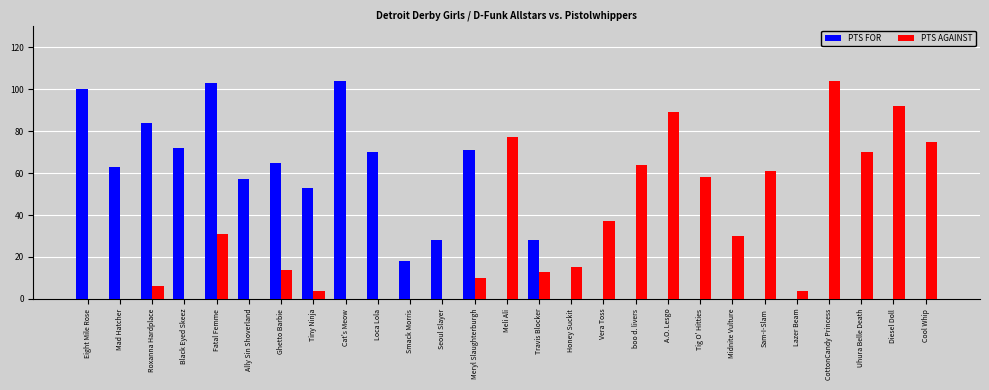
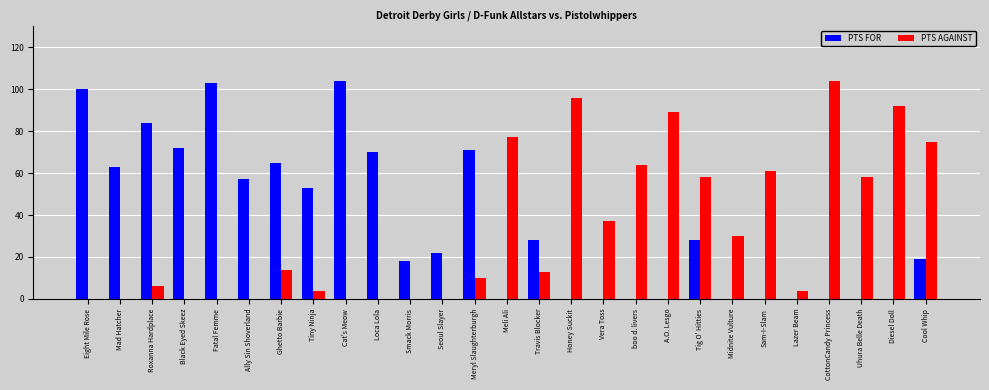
PTS AGAINST, Fatal Femme: 31 -> 0
PTS FOR, Seoul Slayer: 28 -> 22
PTS AGAINST, Honey Suckit: 15 -> 96
PTS FOR, Tig O' Hitties: 0 -> 28
PTS AGAINST, Uhura Belle Death: 70 -> 58
PTS FOR, Cool Whip: 0 -> 19
